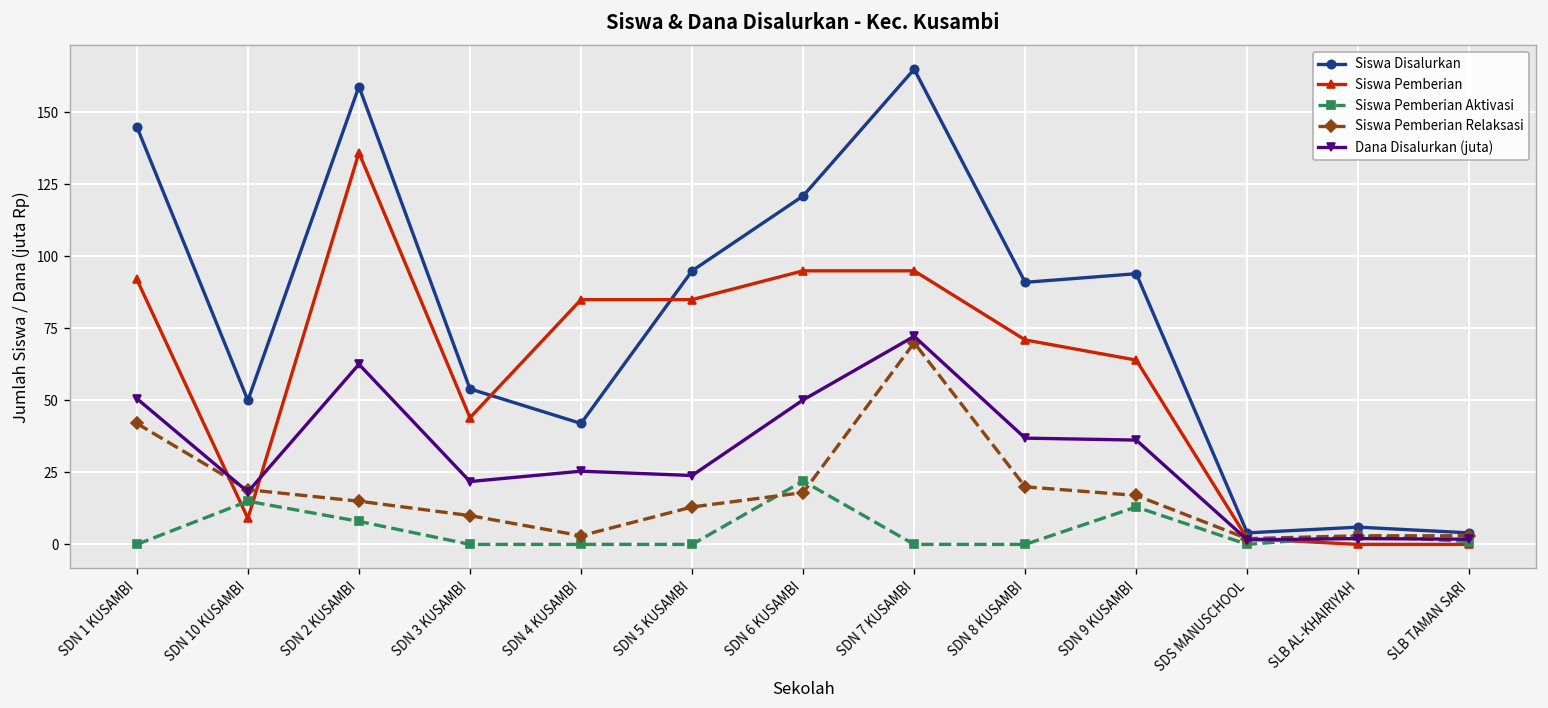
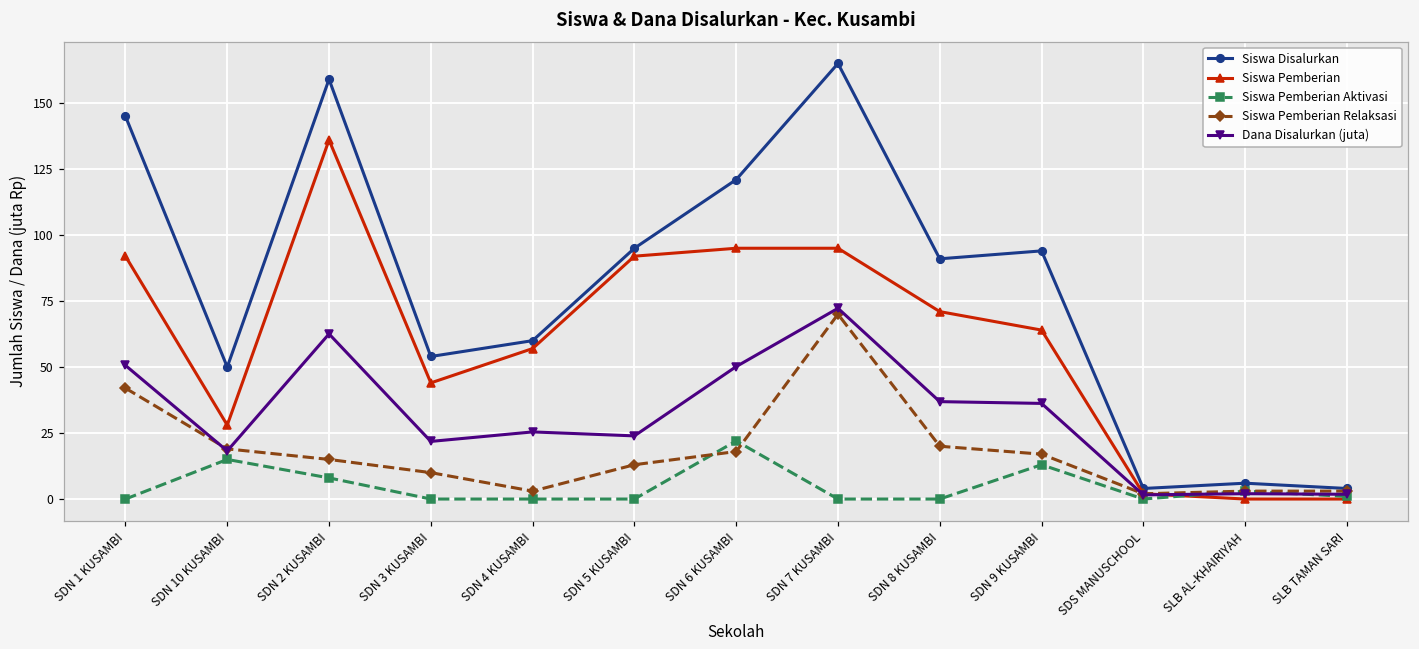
Siswa Pemberian, SDN 10 KUSAMBI: 9 -> 28
Siswa Disalurkan, SDN 4 KUSAMBI: 42 -> 60
Siswa Pemberian, SDN 4 KUSAMBI: 85 -> 57
Siswa Pemberian, SDN 5 KUSAMBI: 85 -> 92
